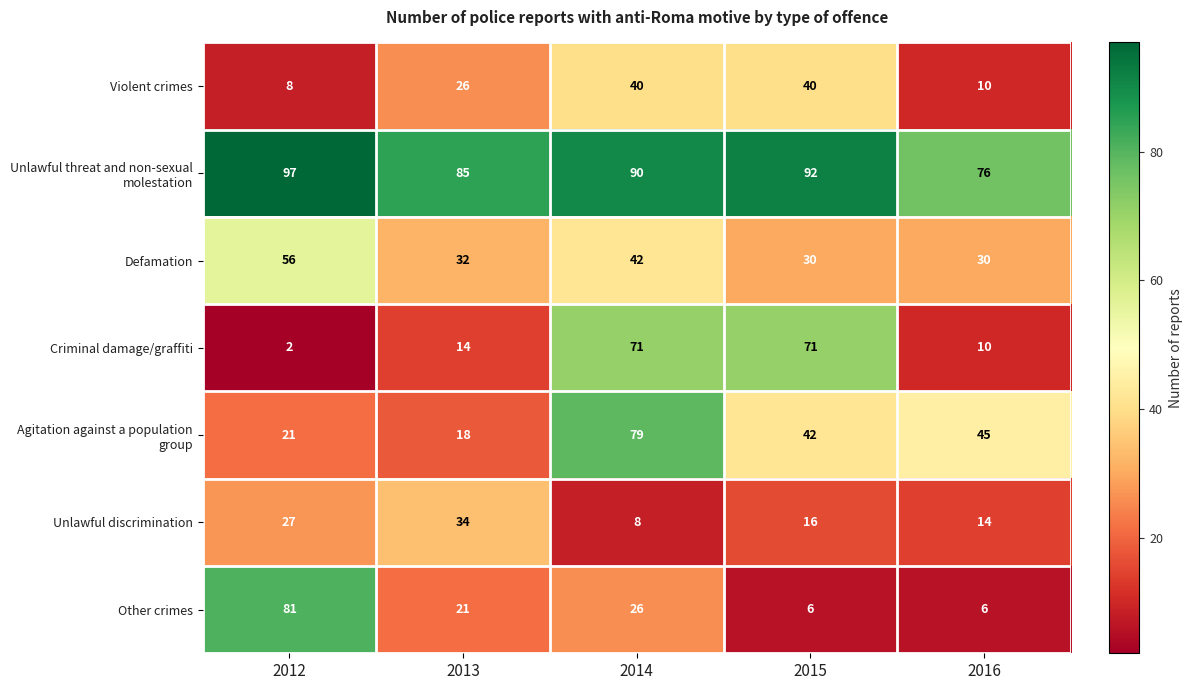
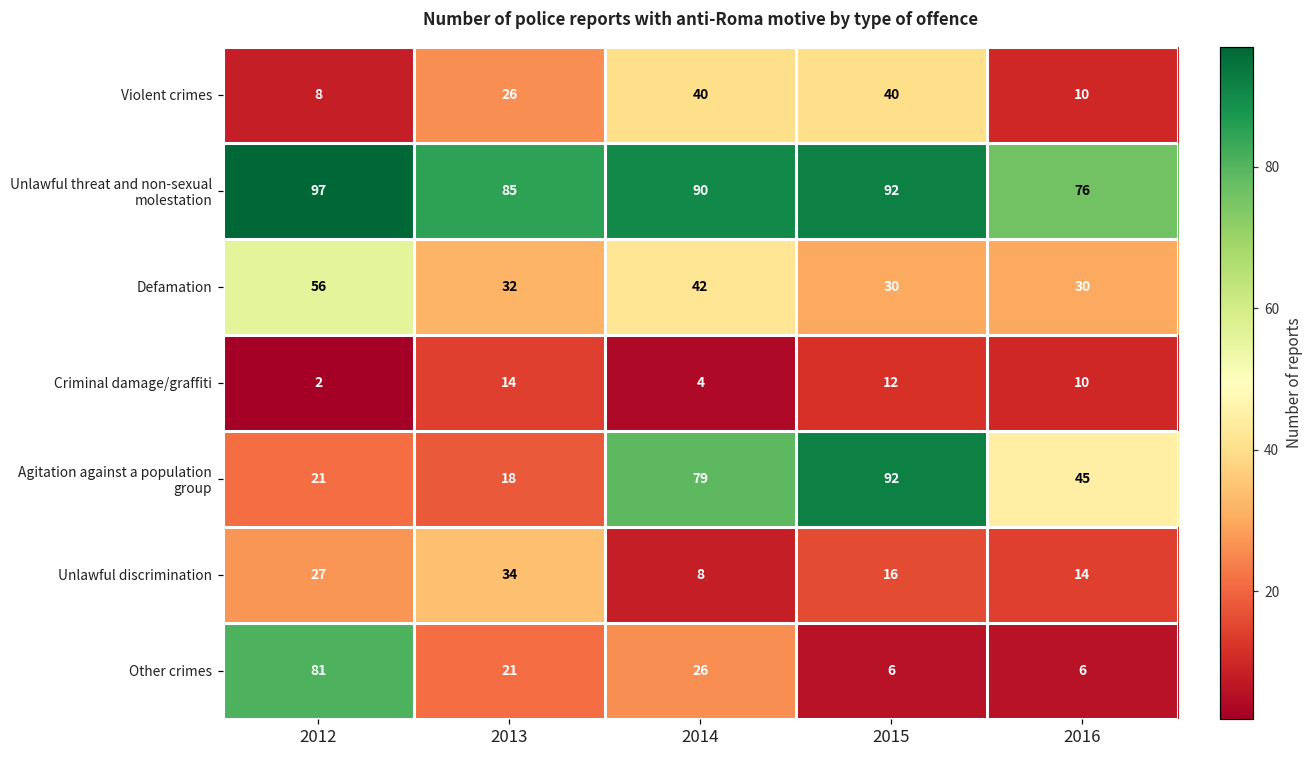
Criminal damage/graffiti, 2014: 71 -> 4
Criminal damage/graffiti, 2015: 71 -> 12
Agitation against a population group, 2015: 42 -> 92
